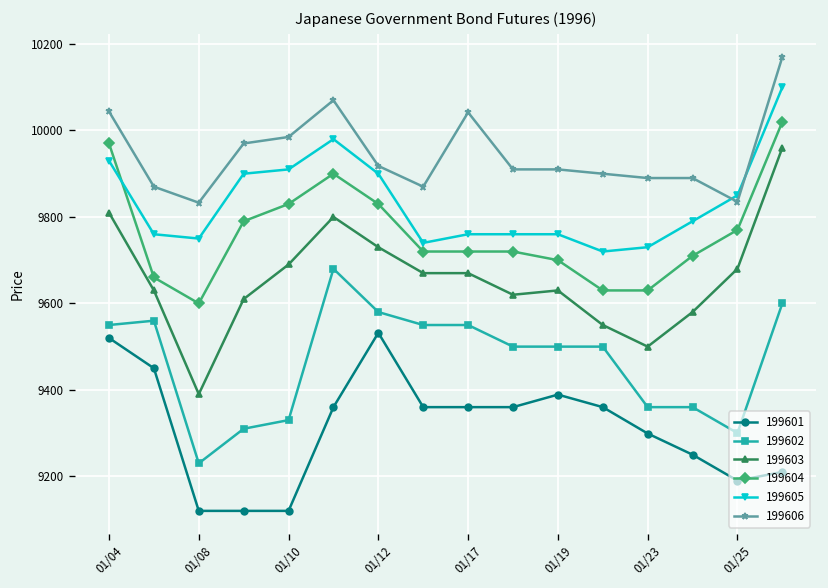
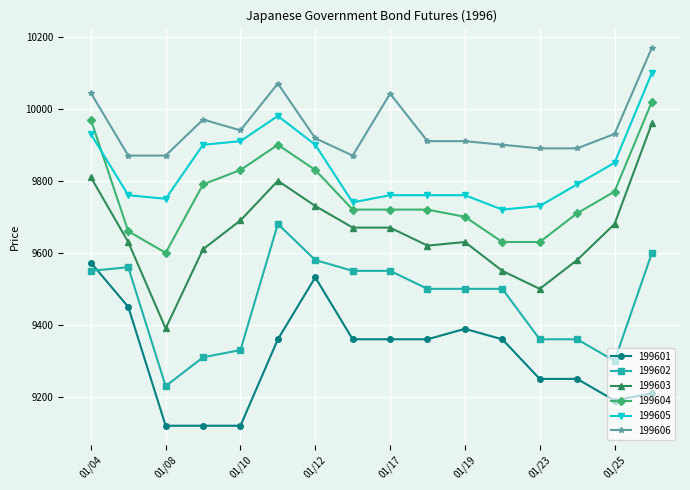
199601, 01/04: 9520 -> 9570
199606, 01/08: 9830 -> 9870
199606, 01/10: 9990 -> 9940
199601, 01/23: 9300 -> 9250
199606, 01/25: 9840 -> 9930
